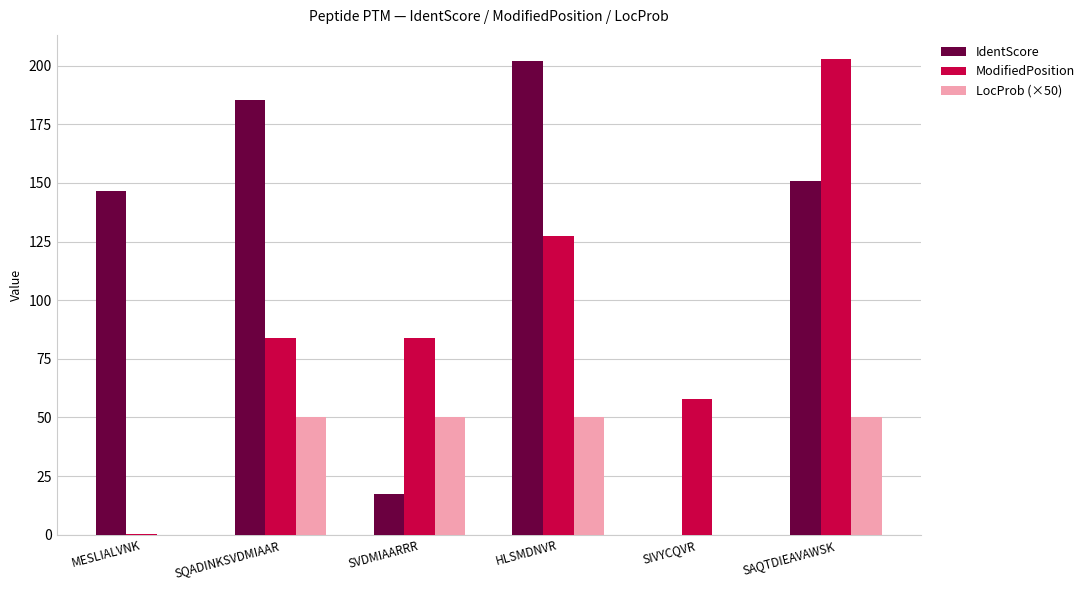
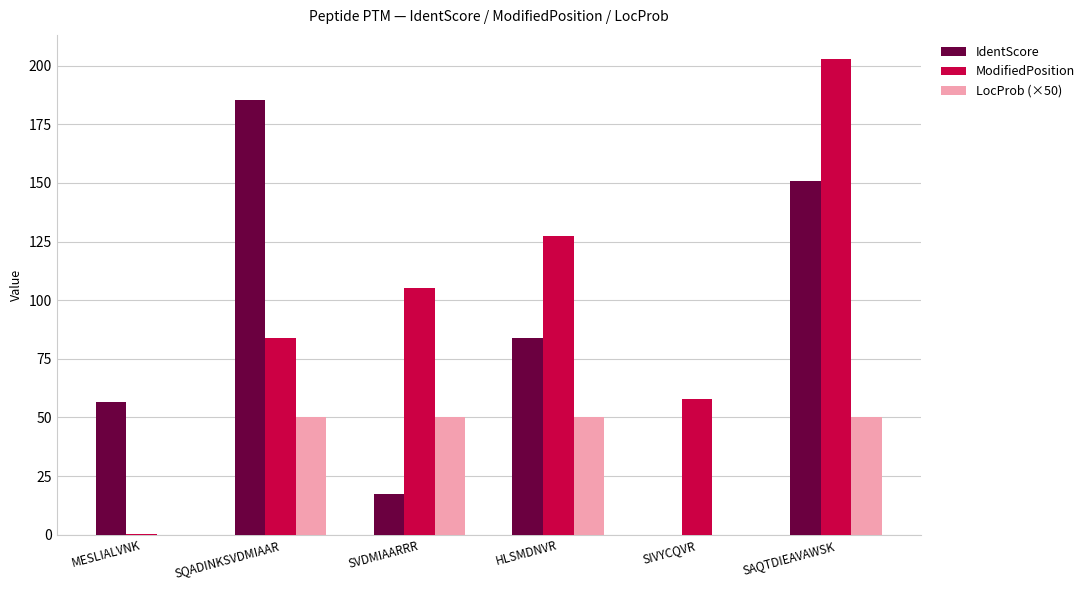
IdentScore, MESLIALVNK: 146 -> 57
ModifiedPosition, SVDMIAARRR: 84 -> 105
IdentScore, HLSMDNVR: 202 -> 84
